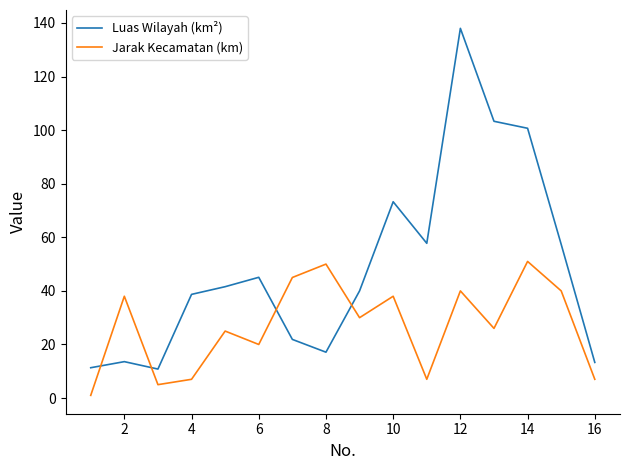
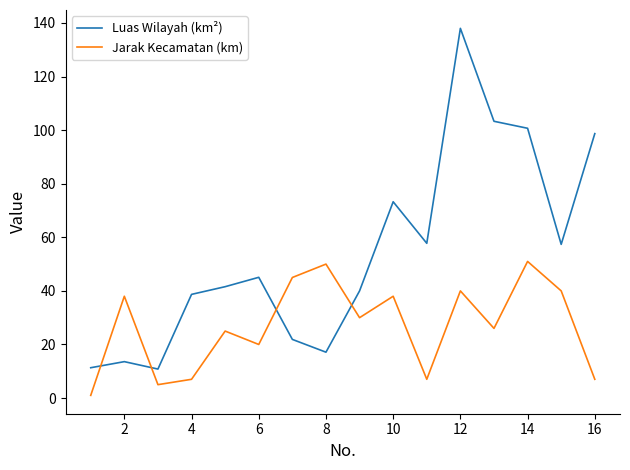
Luas Wilayah (km²), 16: 13 -> 99
